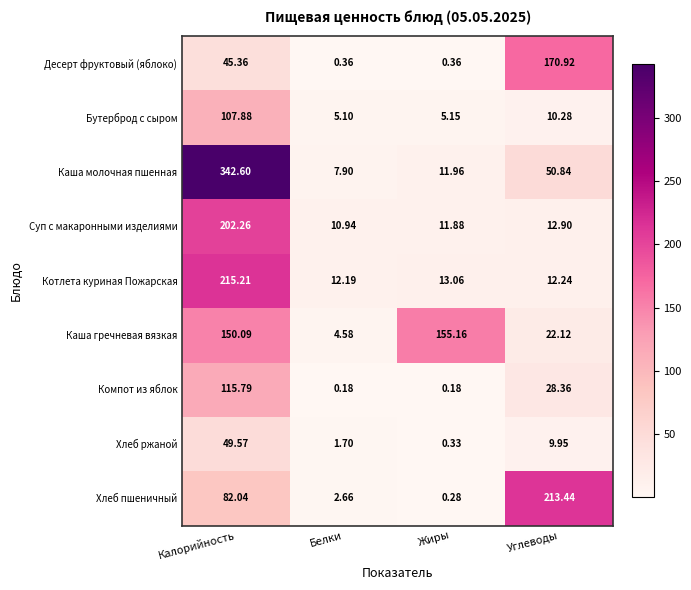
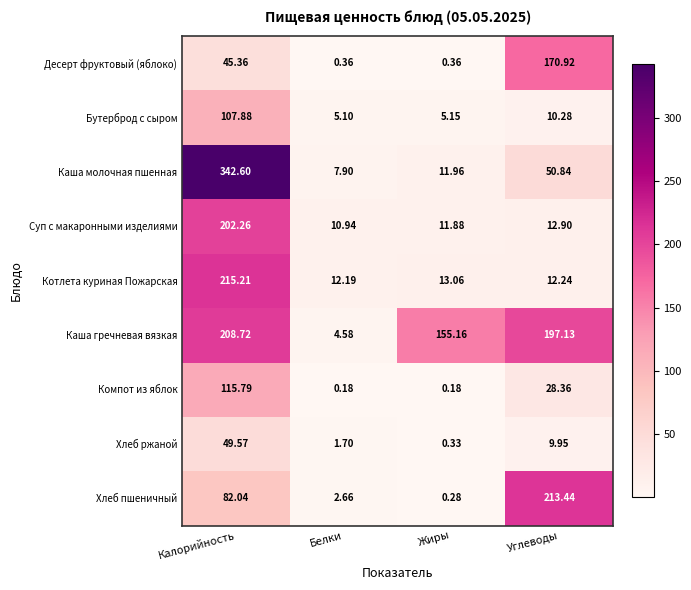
Каша гречневая вязкая, Калорийность: 150.09 -> 208.72
Каша гречневая вязкая, Углеводы: 22.12 -> 197.13
